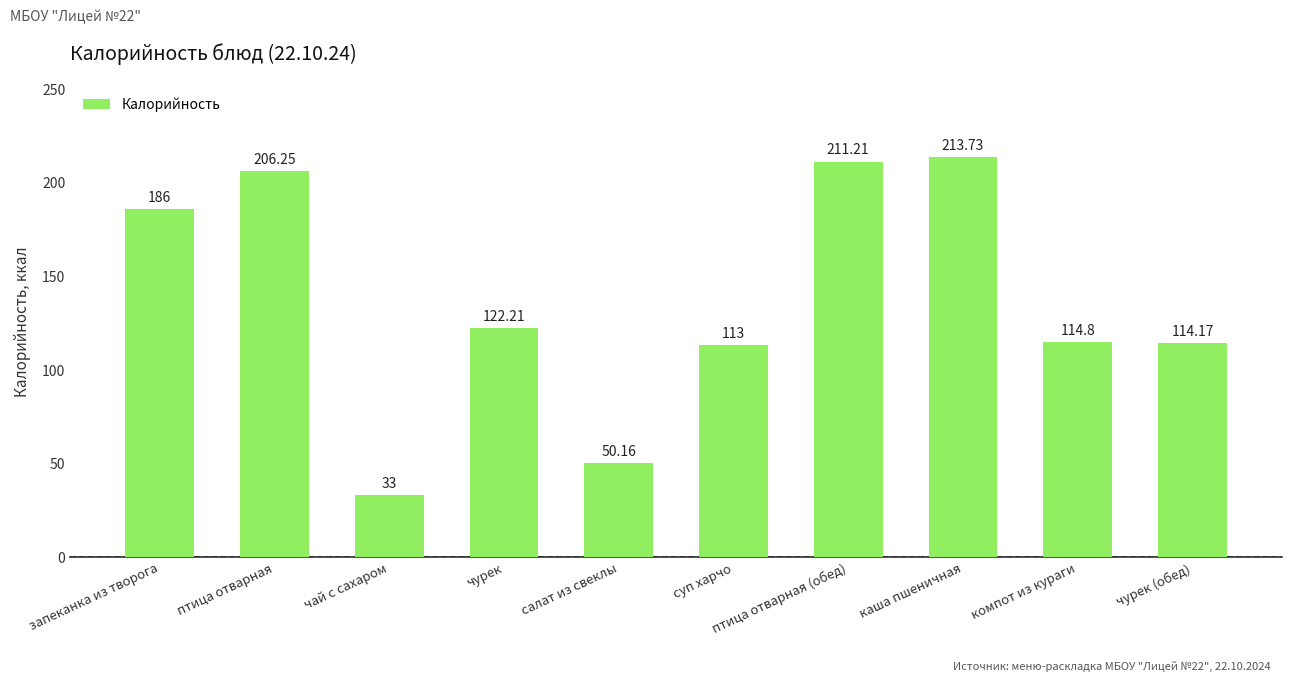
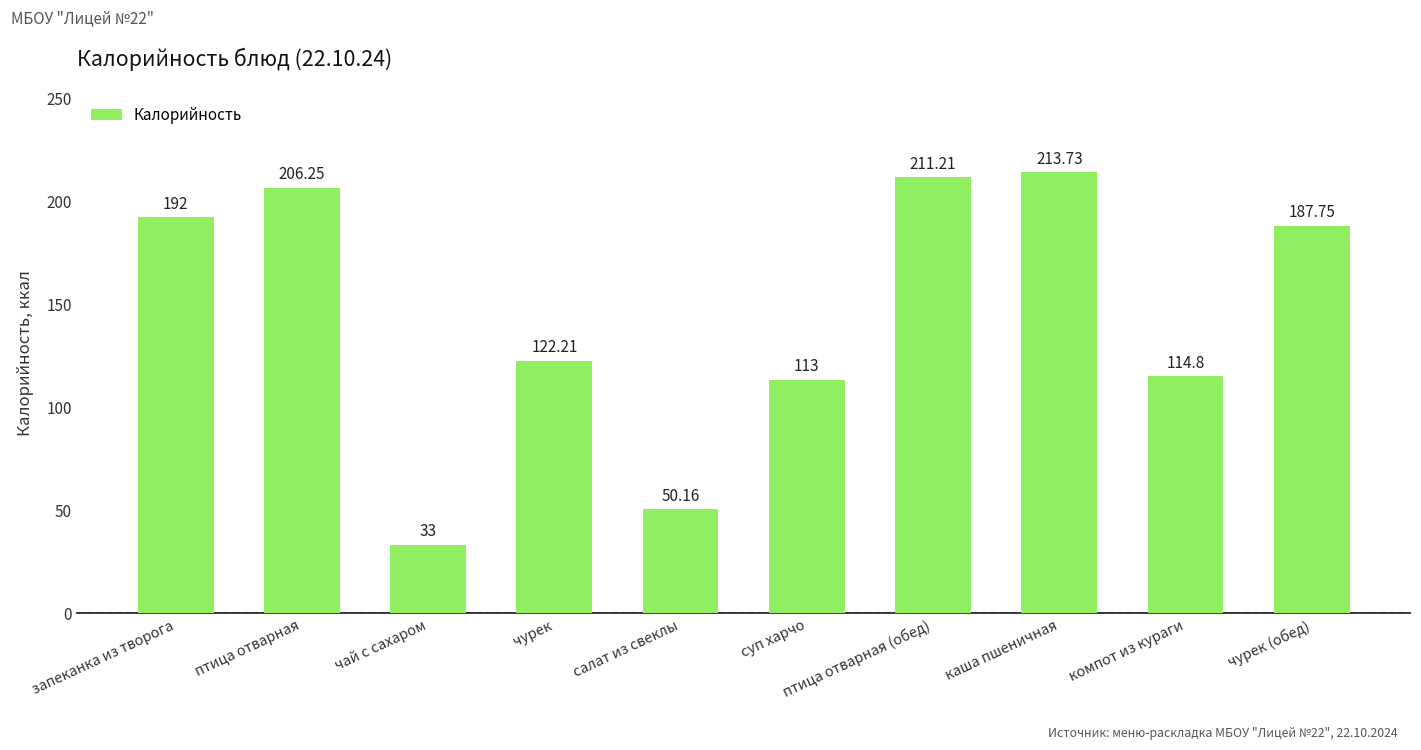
запеканка из творога: 186 -> 192
чурек (обед): 114.17 -> 187.75
